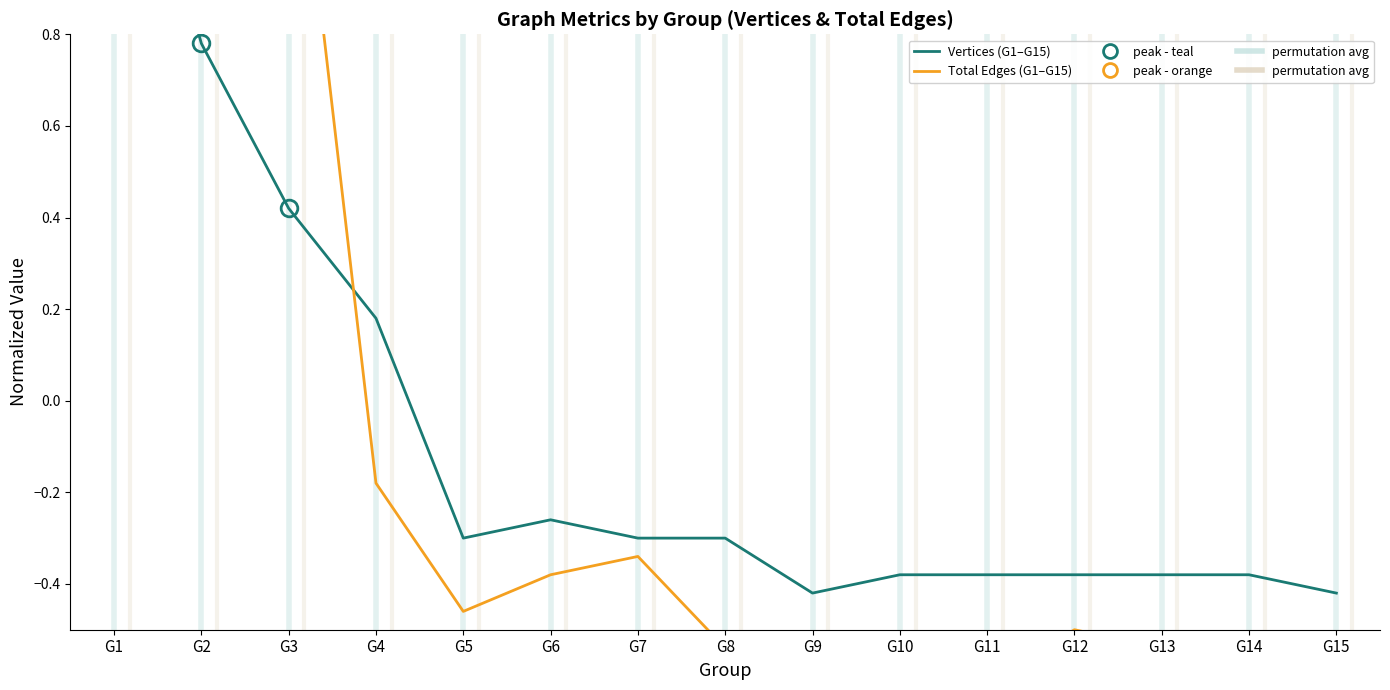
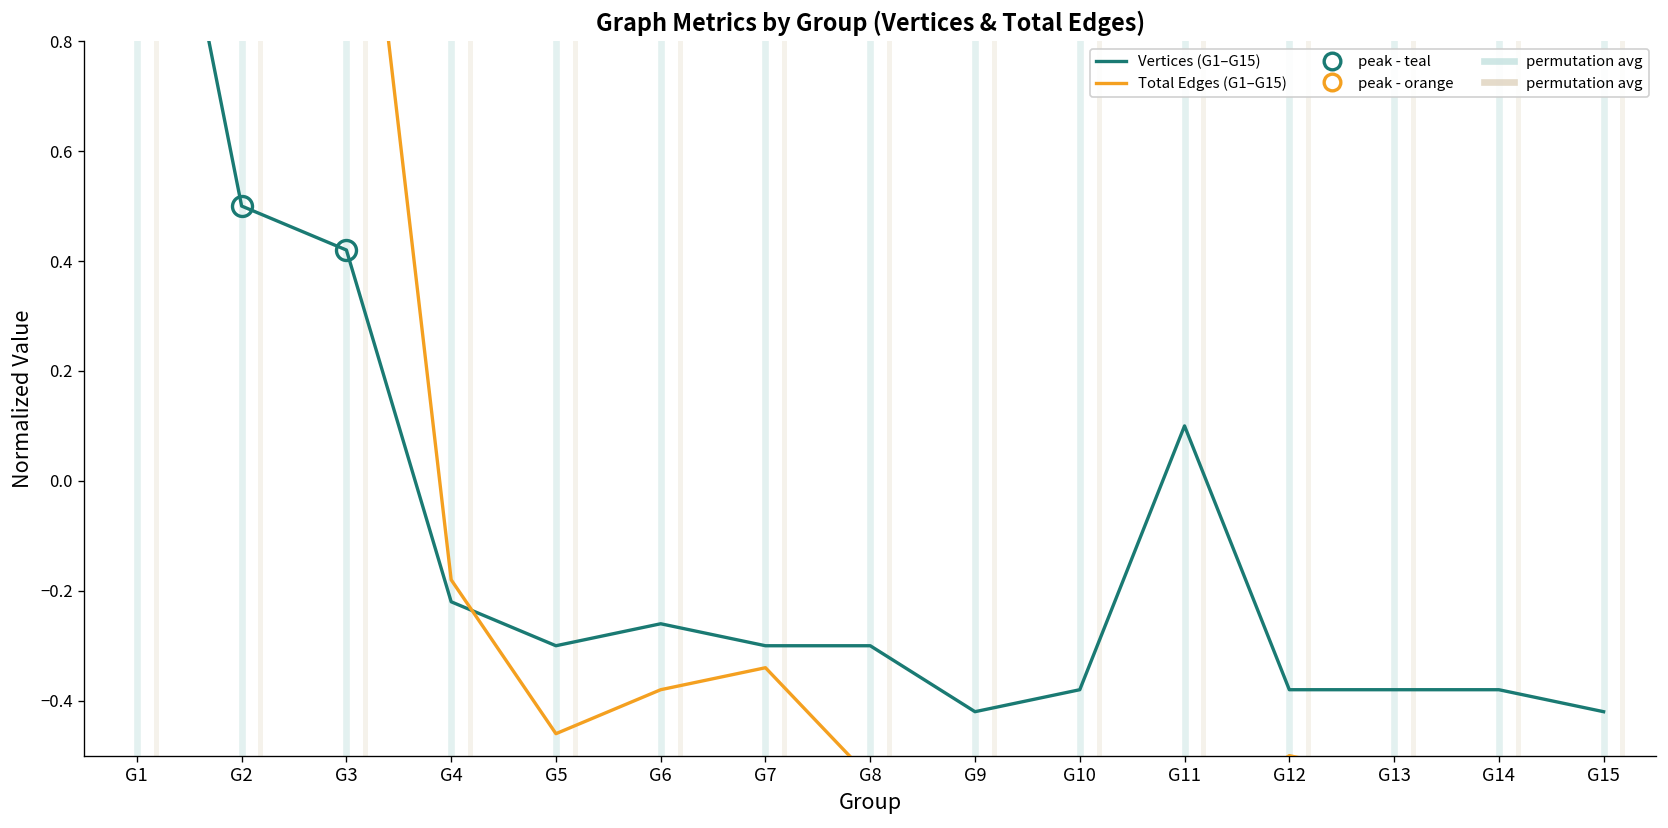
Vertices (G1–G15), G2: 0.78 -> 0.50
Vertices (G1–G15), G4: 0.18 -> -0.22
Vertices (G1–G15), G11: -0.38 -> 0.10
